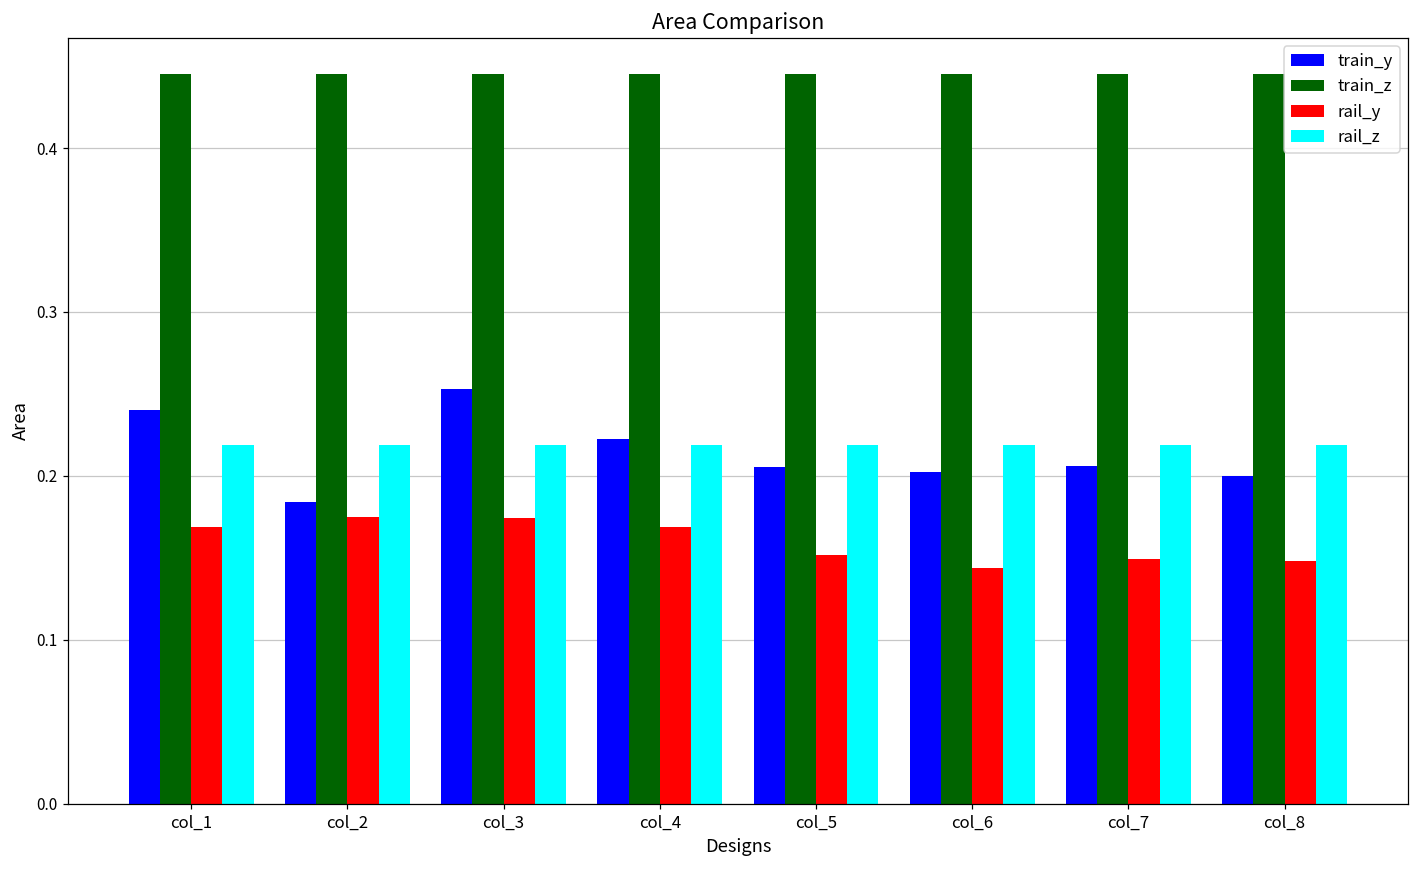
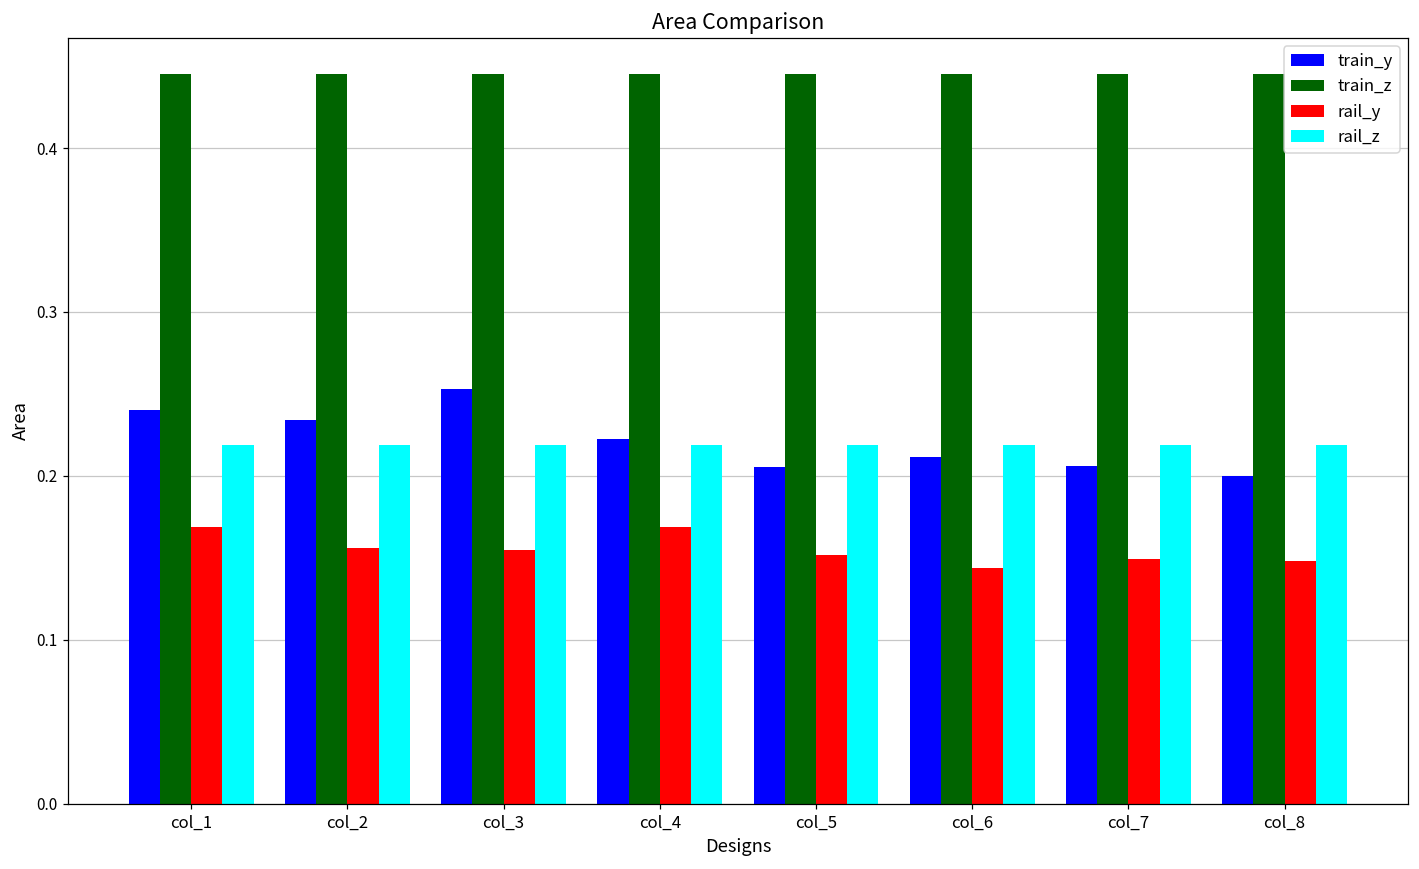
train_y, col_2: 0.184 -> 0.234
rail_y, col_2: 0.175 -> 0.156
rail_y, col_3: 0.174 -> 0.155
train_y, col_6: 0.202 -> 0.211
